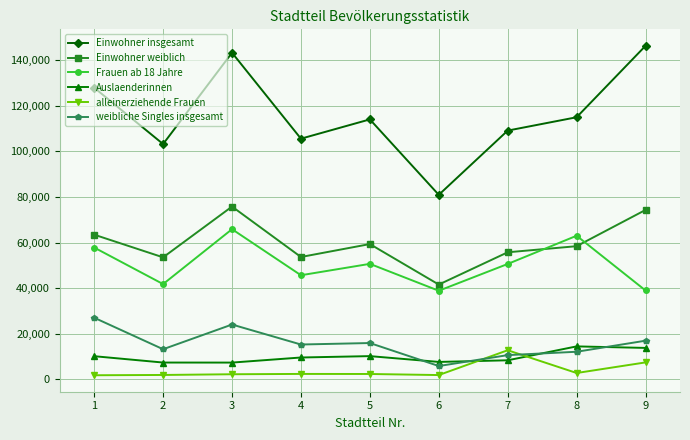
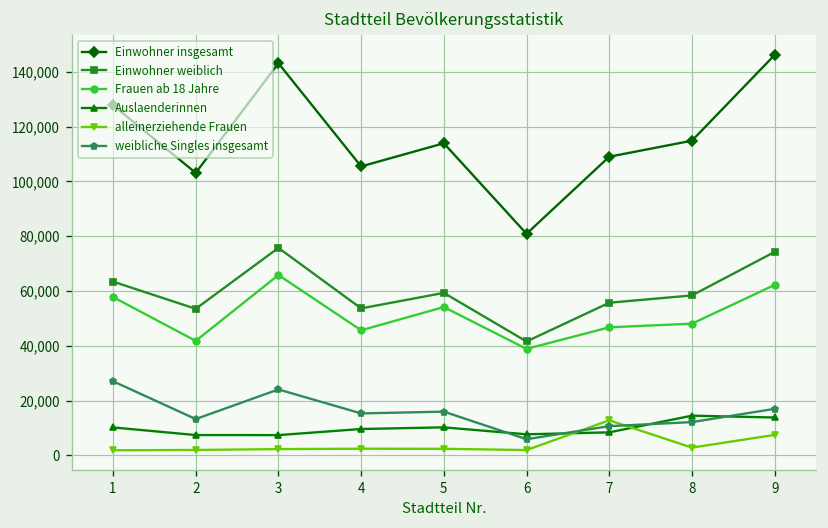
Frauen ab 18 Jahre, 5: 51,000 -> 54,000
Frauen ab 18 Jahre, 7: 51,000 -> 47,000
Frauen ab 18 Jahre, 8: 63,000 -> 48,000
Frauen ab 18 Jahre, 9: 39,000 -> 62,000
